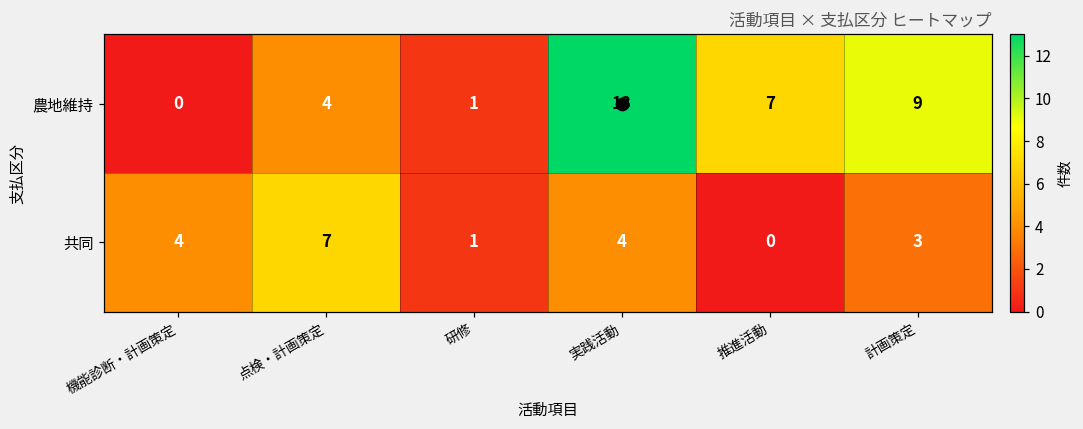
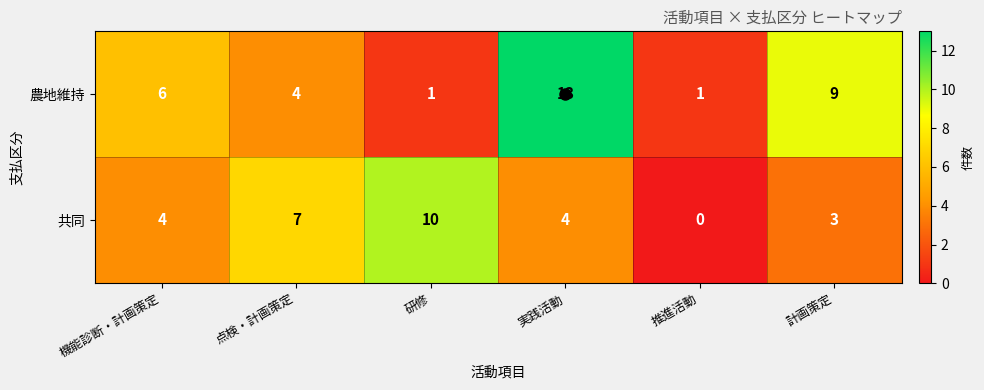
農地維持, 機能診断・計画策定: 0 -> 6
農地維持, 推進活動: 7 -> 1
共同, 研修: 1 -> 10
